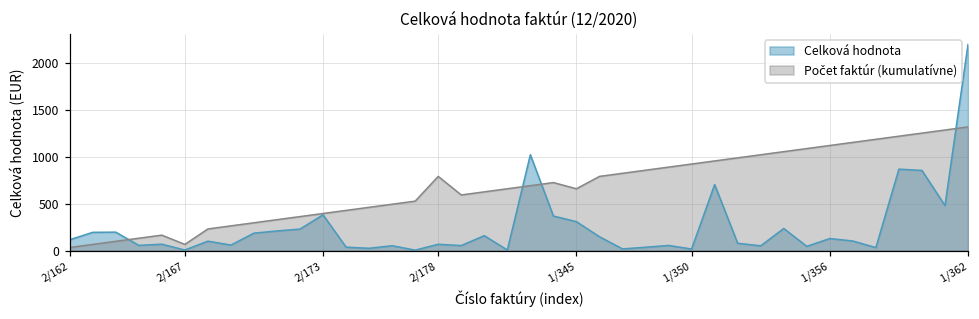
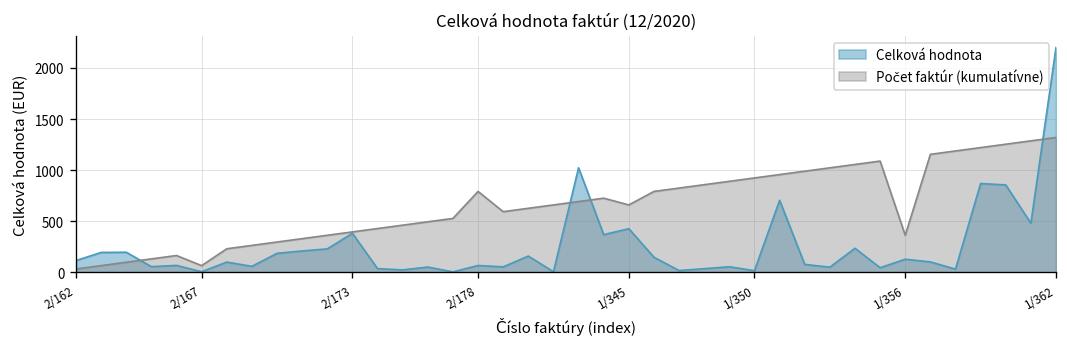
Celková hodnota, 1/345: 300 -> 400
Počet faktúr (kumulatívne), 1/356: 1100 -> 400
